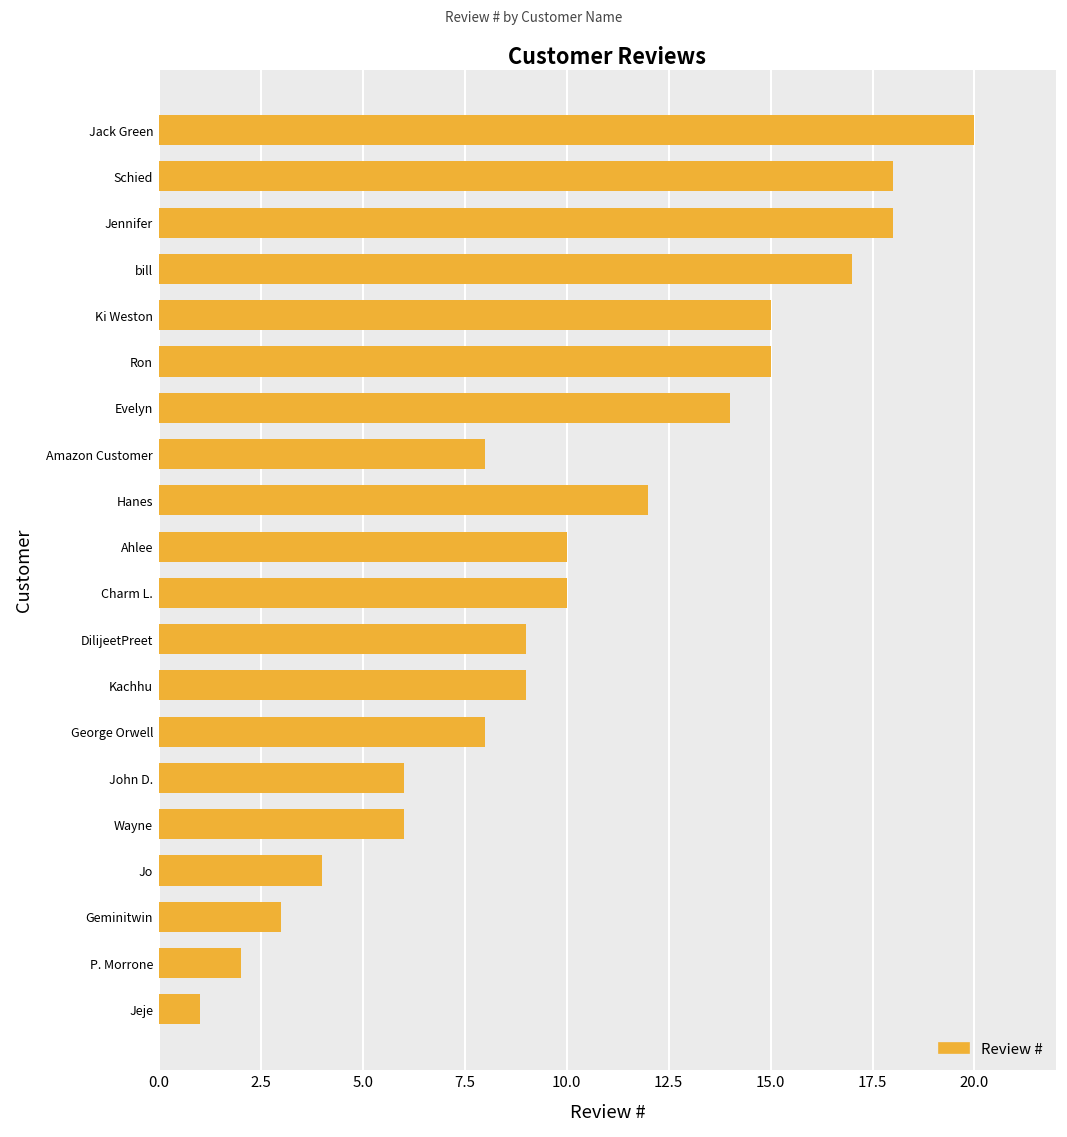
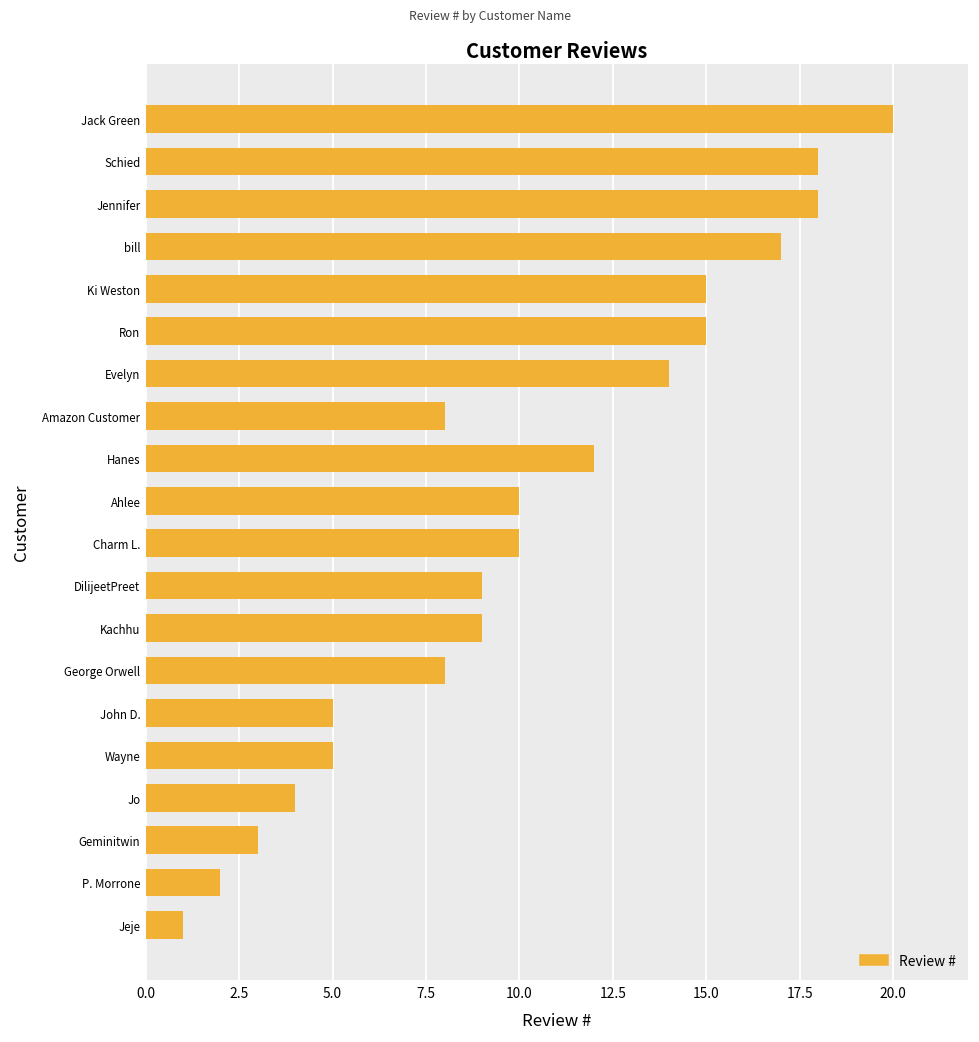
John D.: 6 -> 5
Wayne: 6 -> 5
